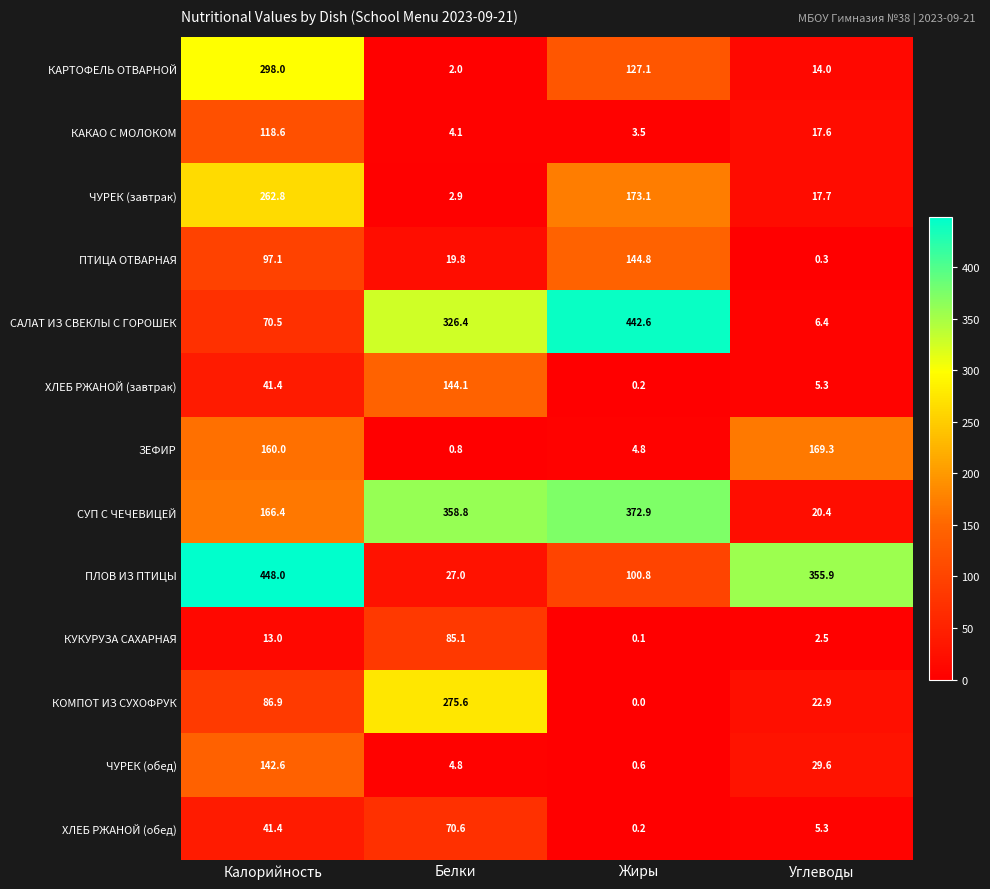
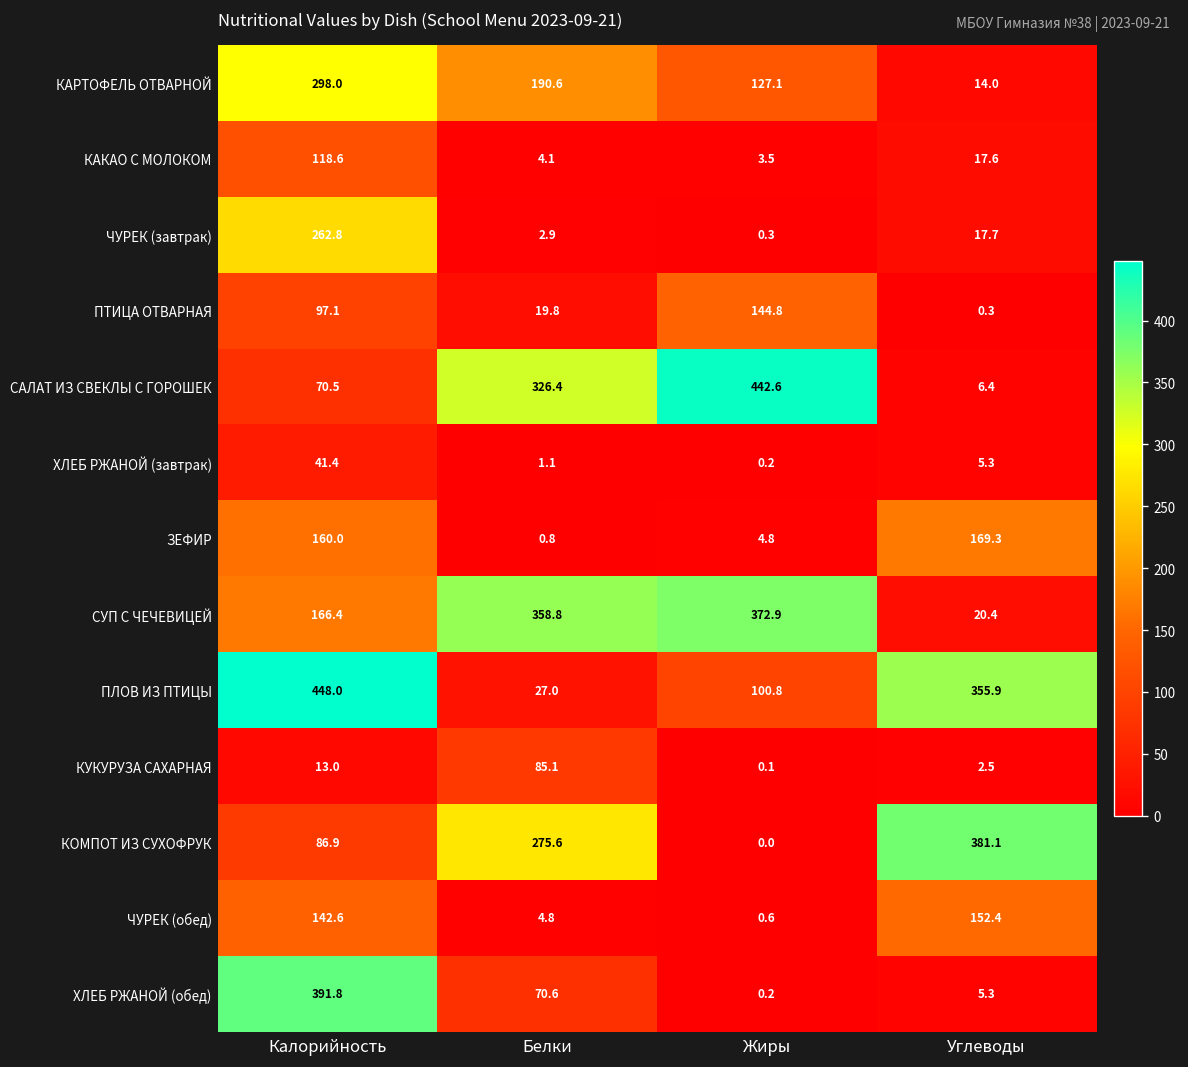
КАРТОФЕЛЬ ОТВАРНОЙ, Белки: 2.0 -> 190.6
ЧУРЕК (завтрак), Жиры: 173.1 -> 0.3
ХЛЕБ РЖАНОЙ (завтрак), Белки: 144.1 -> 1.1
КОМПОТ ИЗ СУХОФРУК, Углеводы: 22.9 -> 381.1
ЧУРЕК (обед), Углеводы: 29.6 -> 152.4
ХЛЕБ РЖАНОЙ (обед), Калорийность: 41.4 -> 391.8
